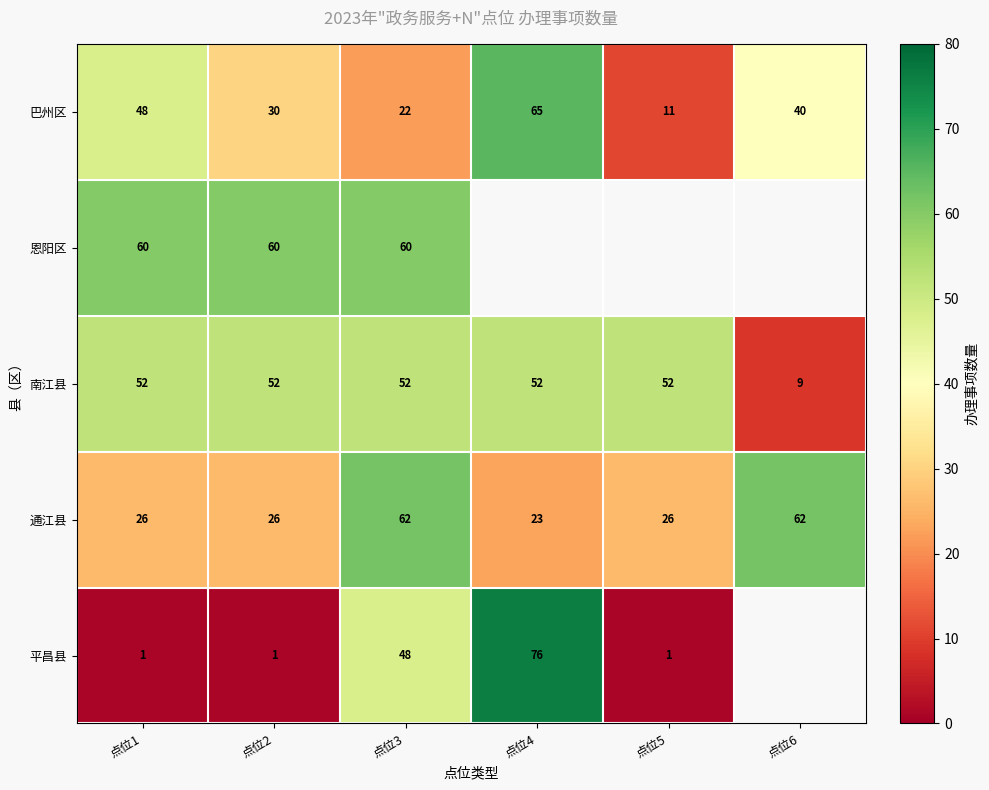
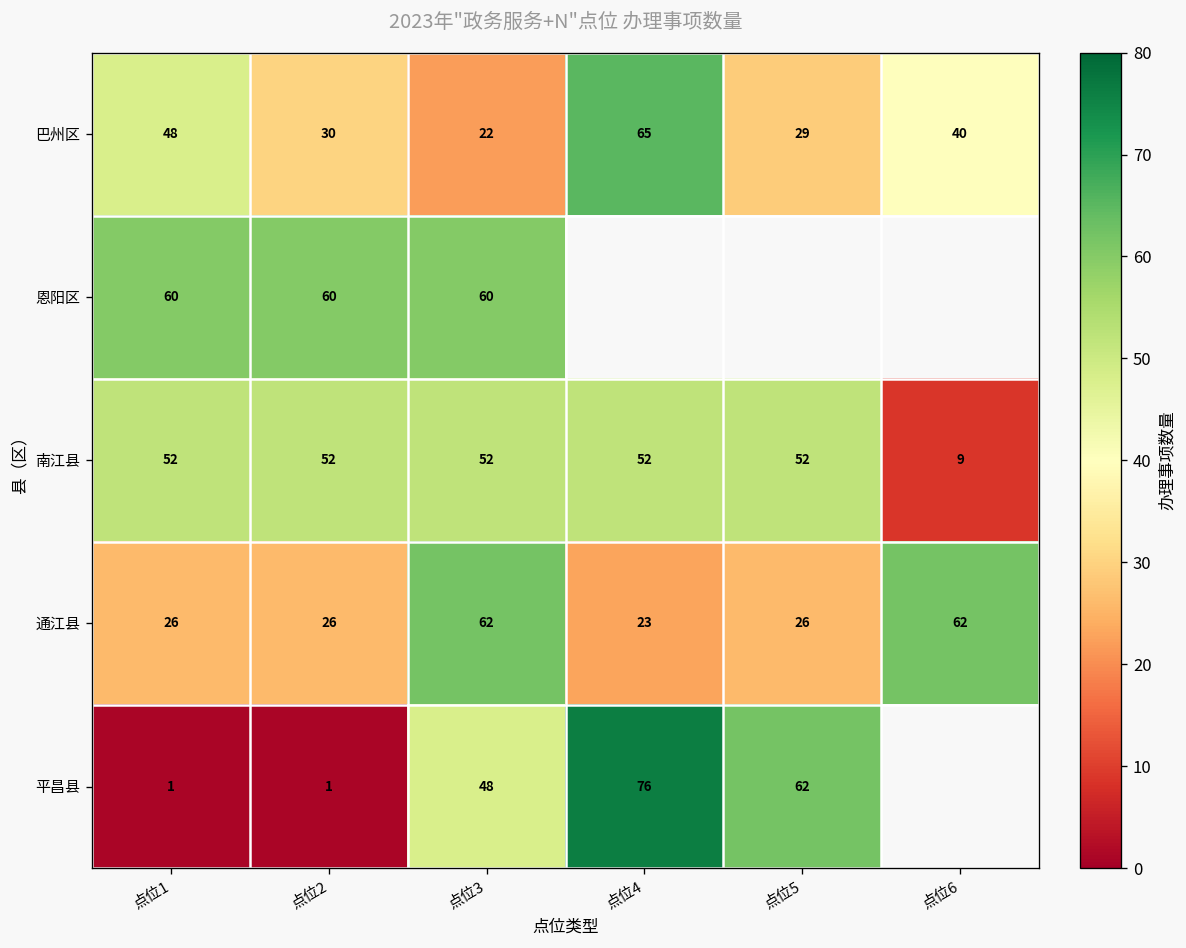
巴州区, 点位5: 11 -> 29
平昌县, 点位5: 1 -> 62
